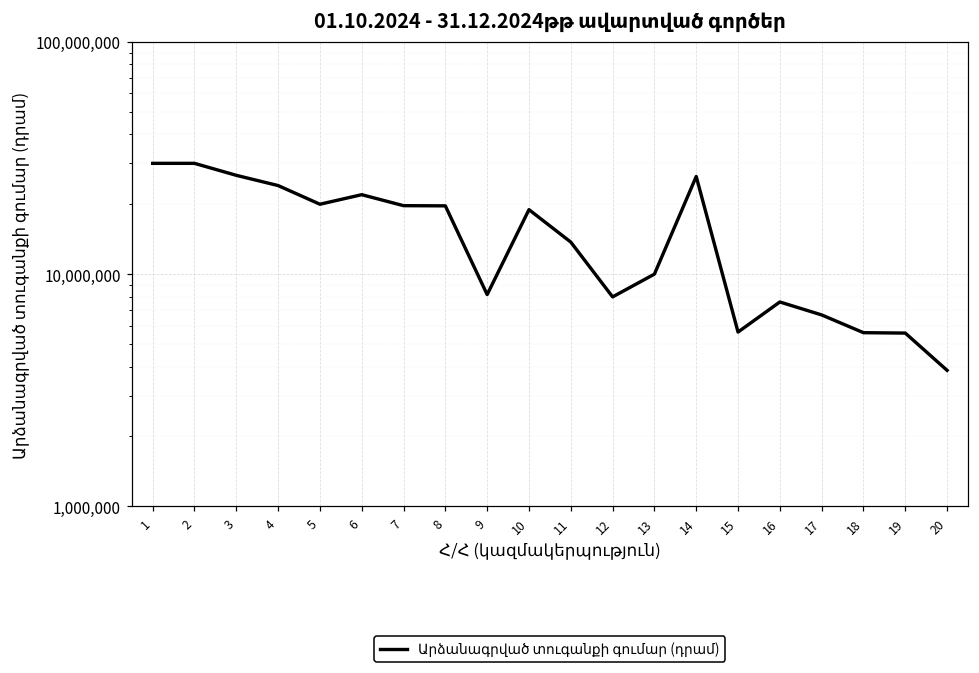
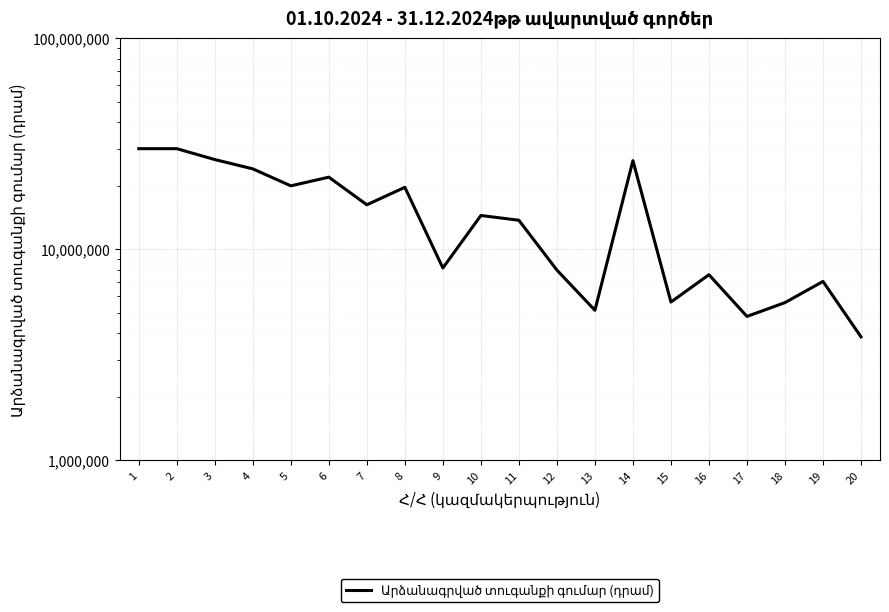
7: 20,000,000 -> 16,000,000
10: 19,000,000 -> 14,000,000
13: 10,000,000 -> 5,100,000
17: 6,700,000 -> 4,800,000
19: 5,600,000 -> 7,100,000
